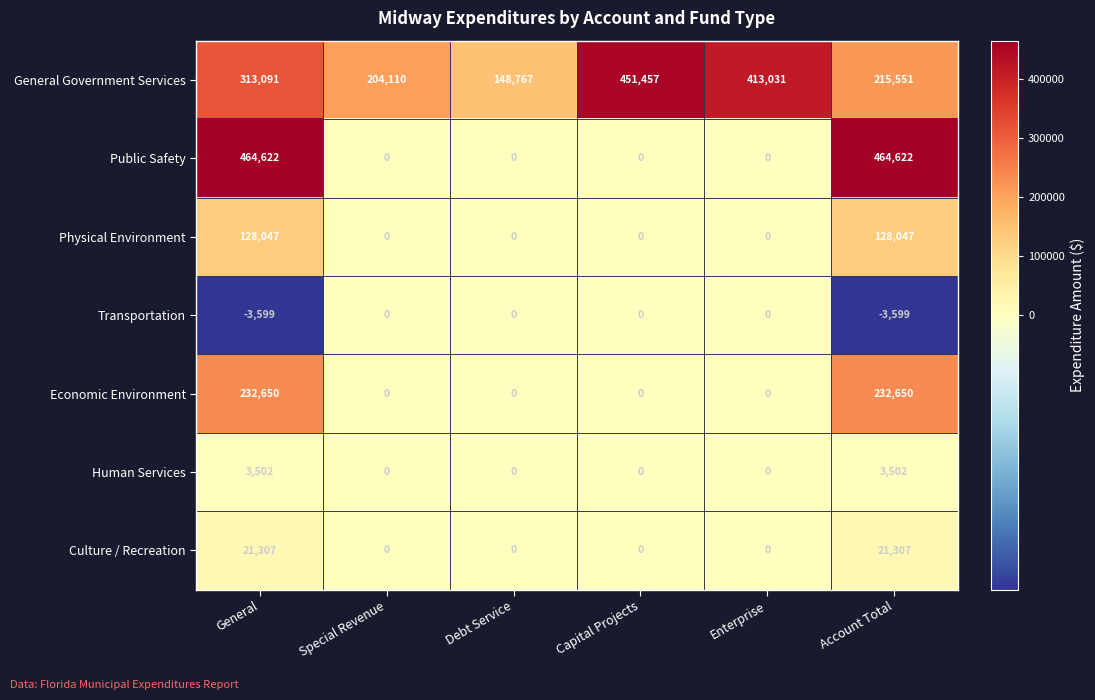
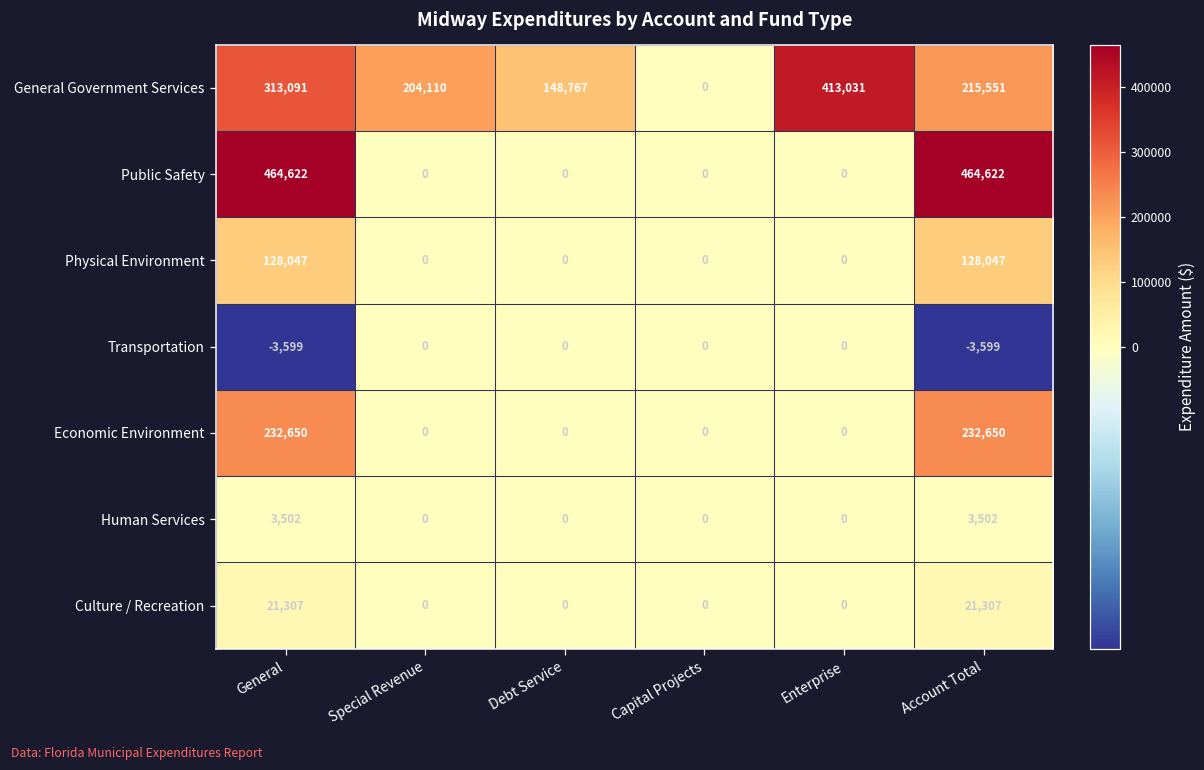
General Government Services, Capital Projects: 451,457 -> 0
